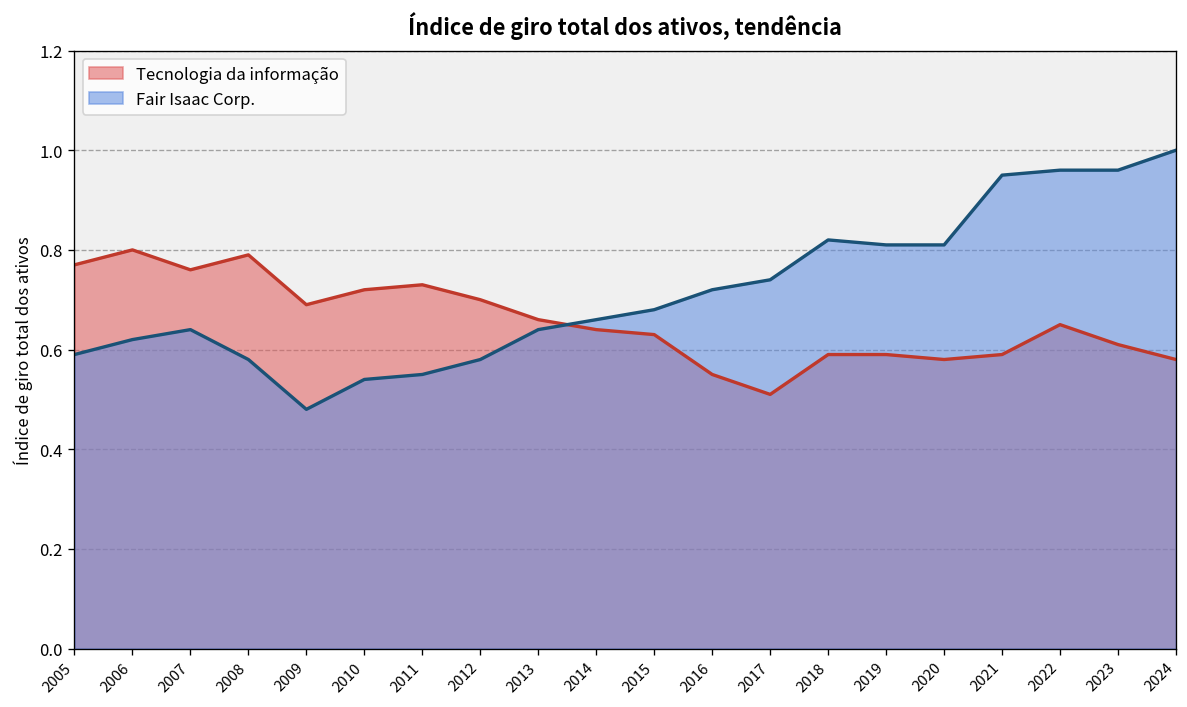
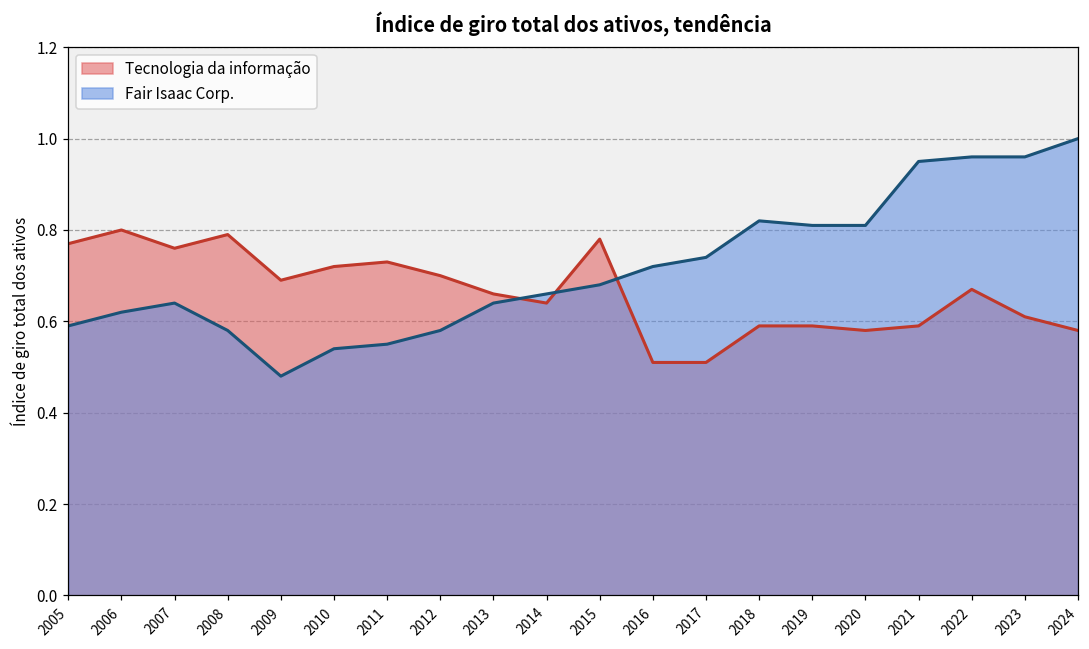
Tecnologia da informação, 2015: 0.63 -> 0.78
Tecnologia da informação, 2016: 0.55 -> 0.51
Tecnologia da informação, 2022: 0.65 -> 0.67
